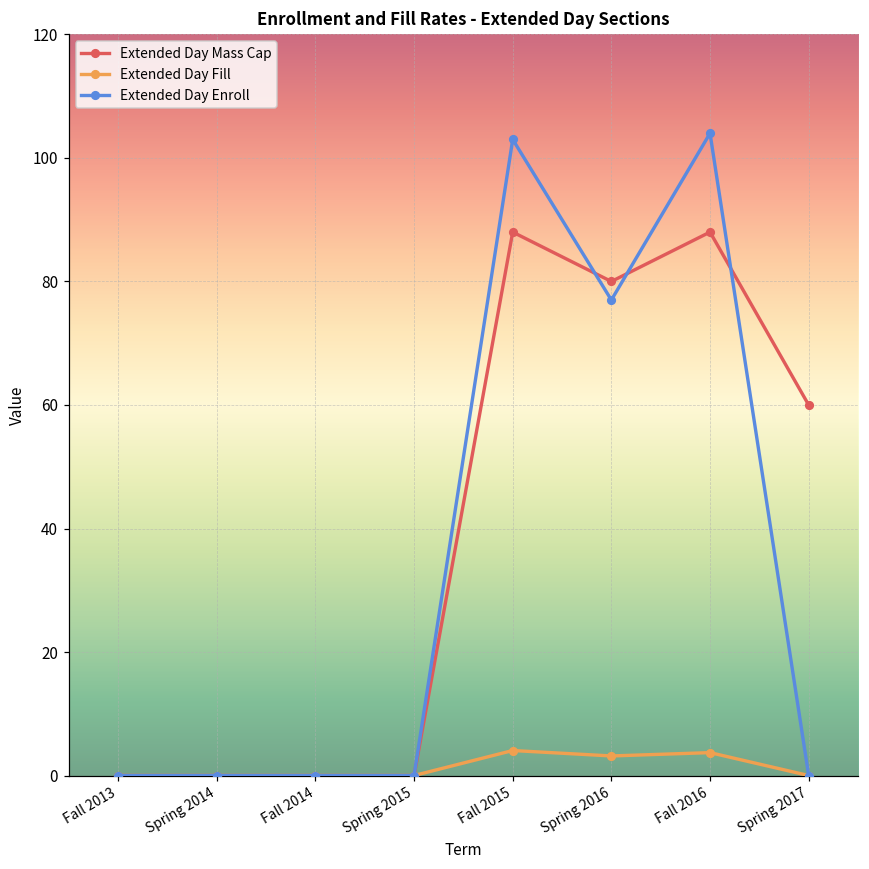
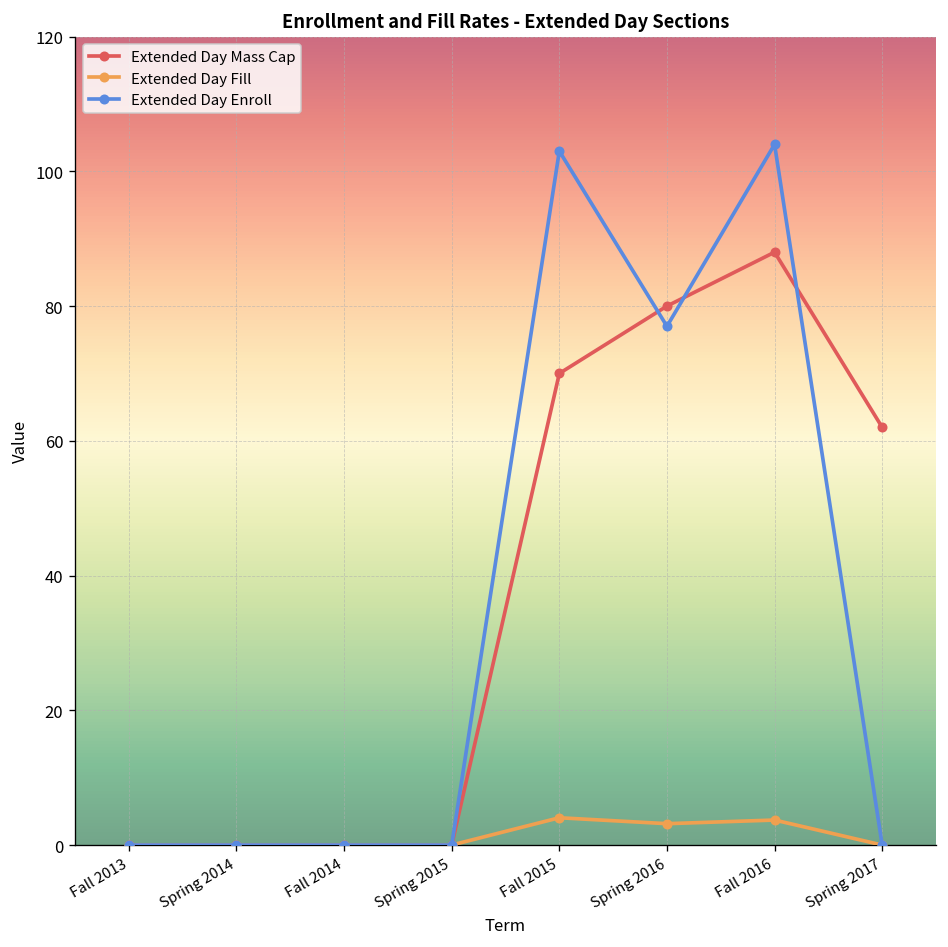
Extended Day Mass Cap, Fall 2015: 88 -> 70
Extended Day Mass Cap, Spring 2017: 60 -> 62
